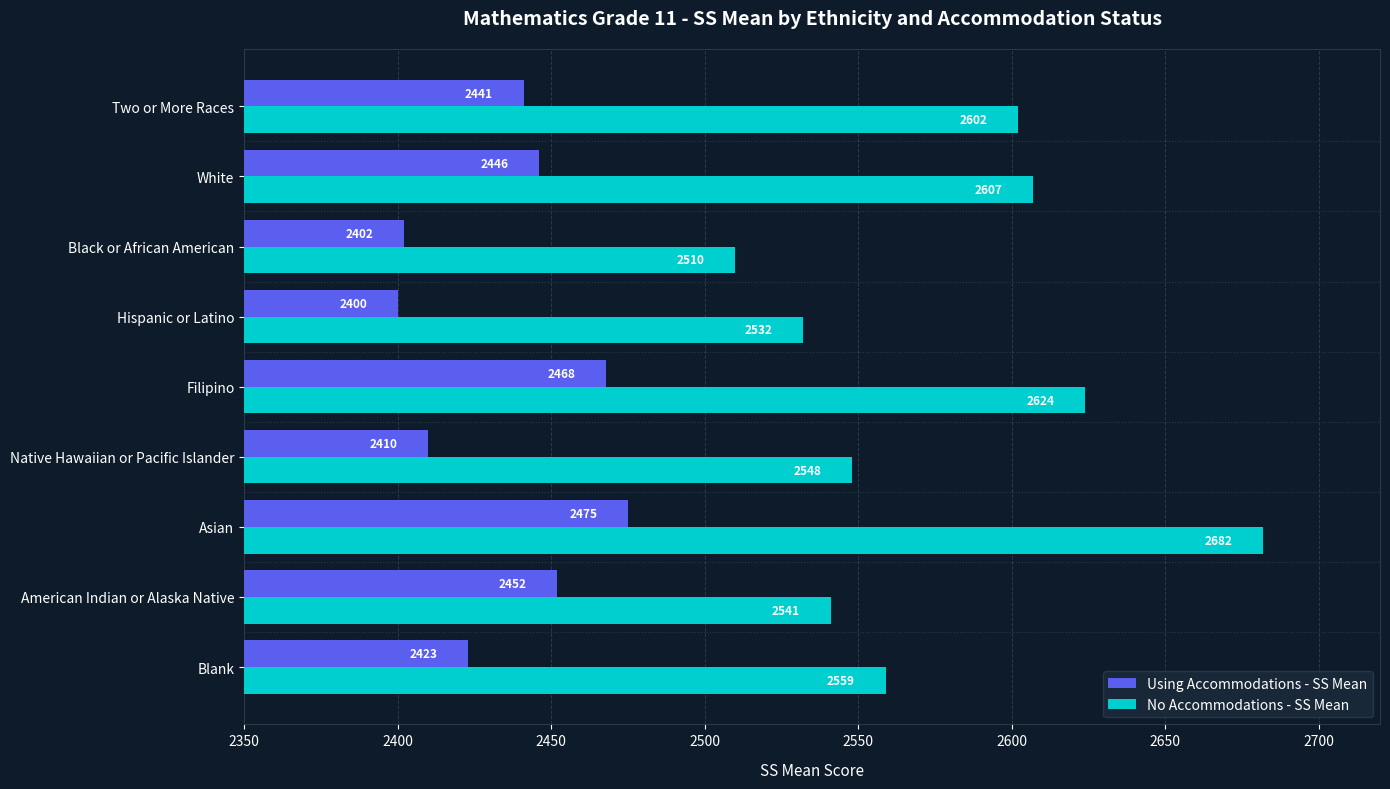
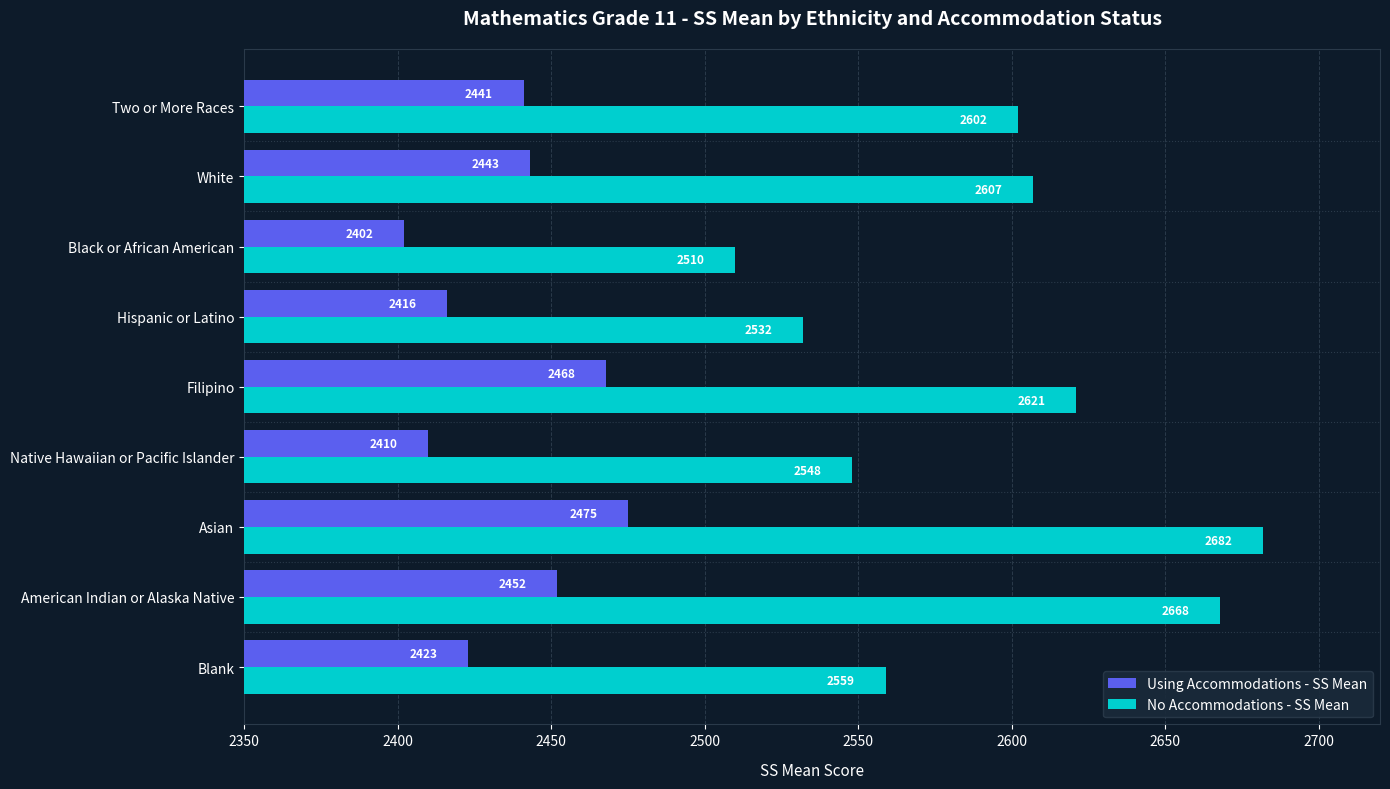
Using Accommodations - SS Mean, White: 2446 -> 2443
Using Accommodations - SS Mean, Hispanic or Latino: 2400 -> 2416
No Accommodations - SS Mean, Filipino: 2624 -> 2621
No Accommodations - SS Mean, American Indian or Alaska Native: 2541 -> 2668
